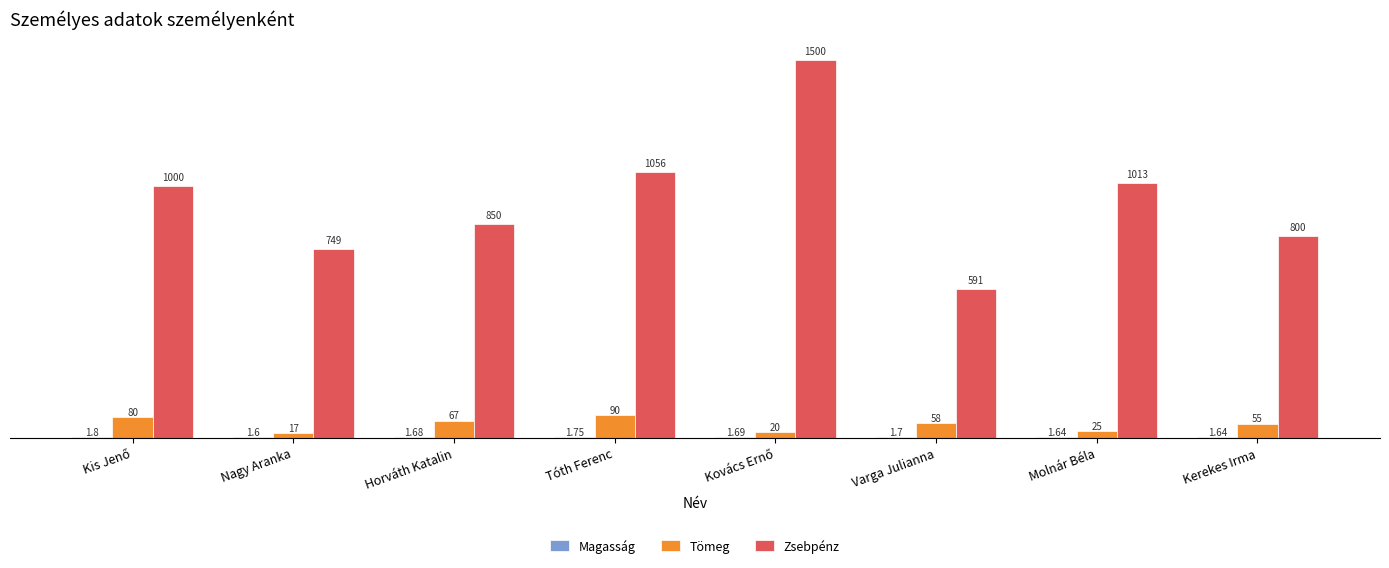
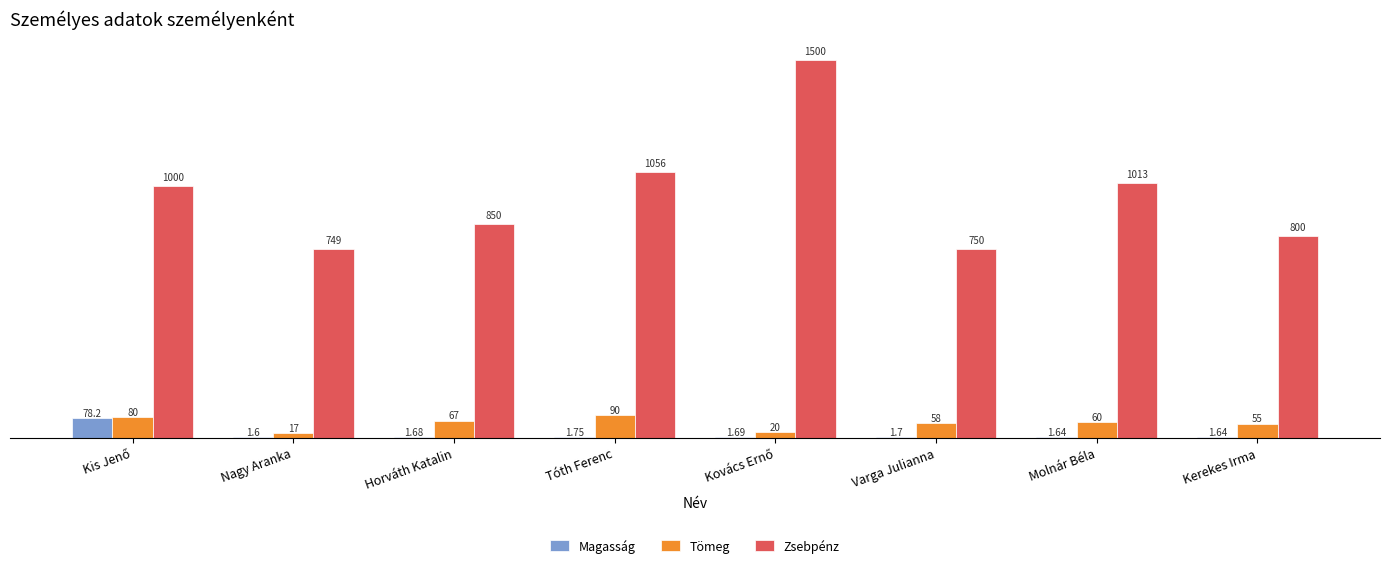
Magasság, Kis Jenő: 1.8 -> 78.2
Zsebpénz, Varga Julianna: 591 -> 750
Tömeg, Molnár Béla: 25 -> 60
